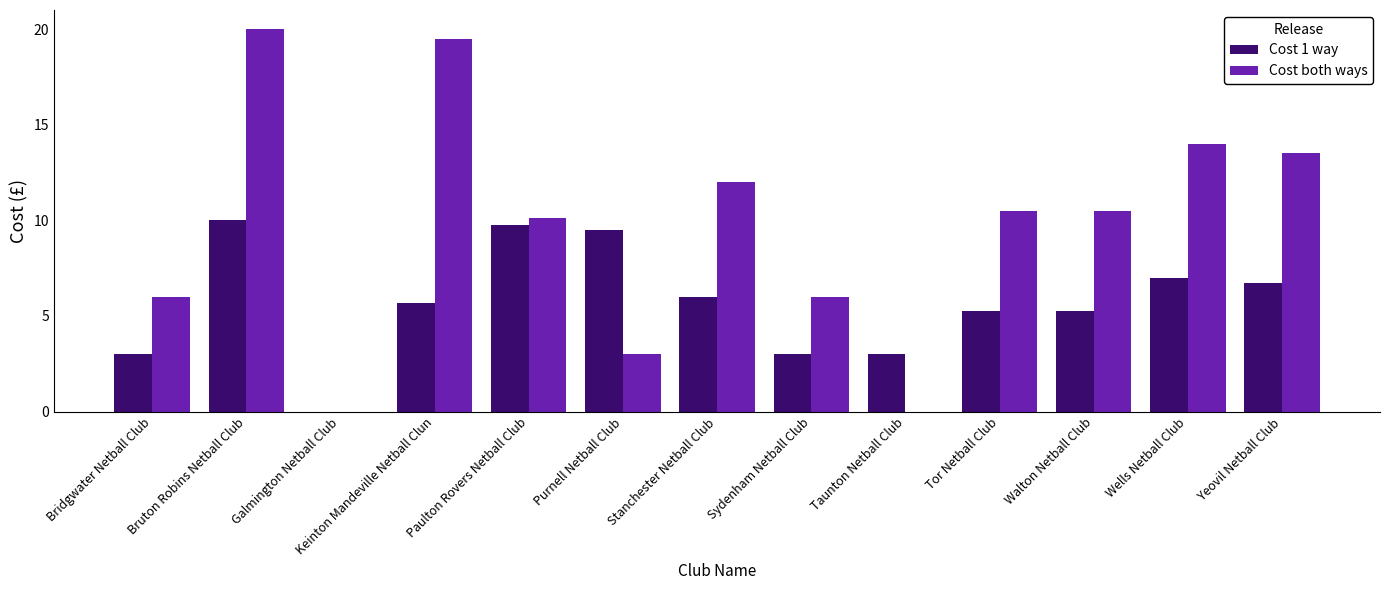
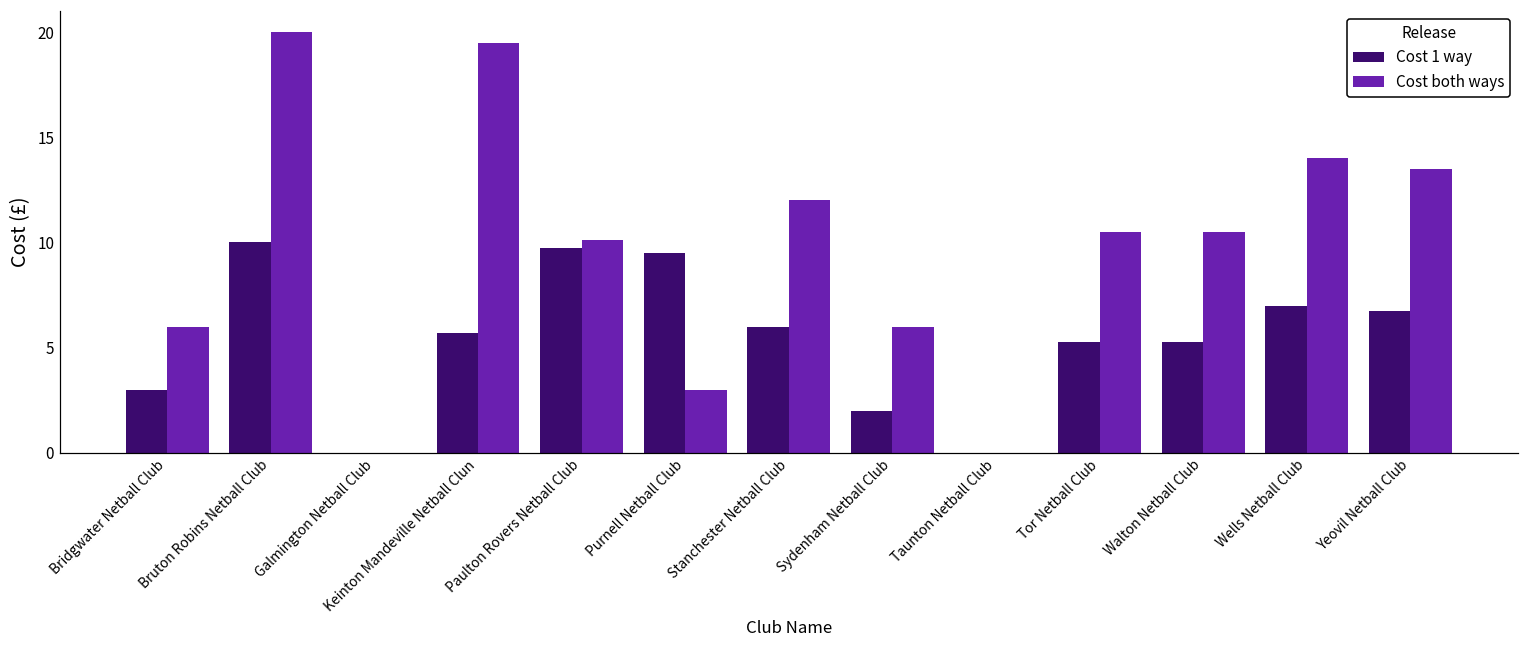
Cost 1 way, Sydenham Netball Club: 3 -> 2
Cost 1 way, Taunton Netball Club: 3 -> 0
